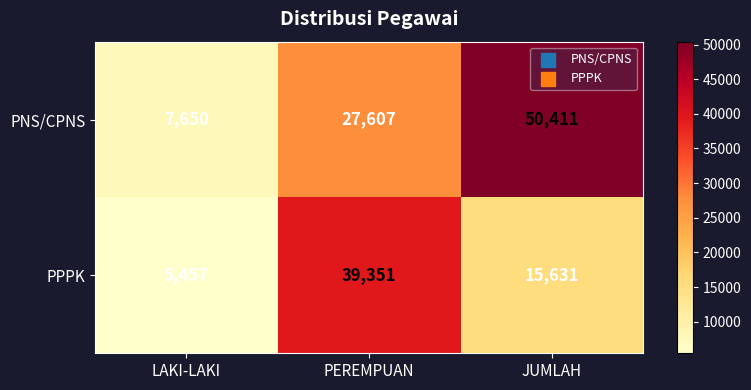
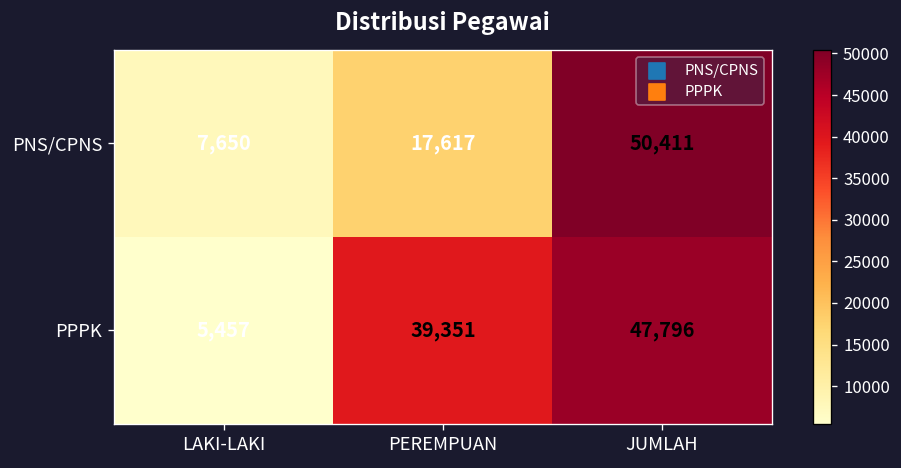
PNS/CPNS, PEREMPUAN: 27,607 -> 17,617
PPPK, JUMLAH: 15,631 -> 47,796
